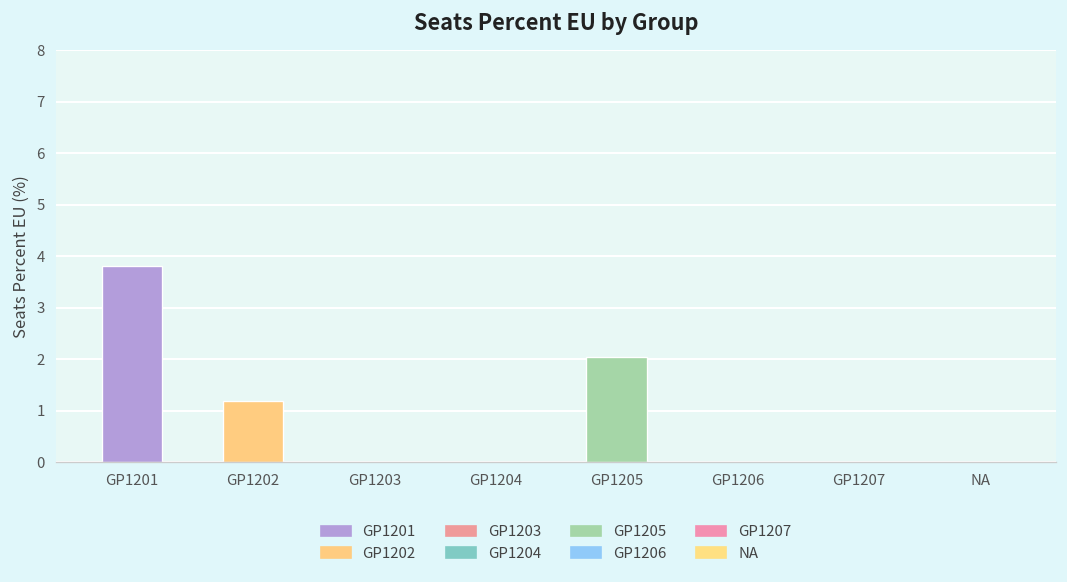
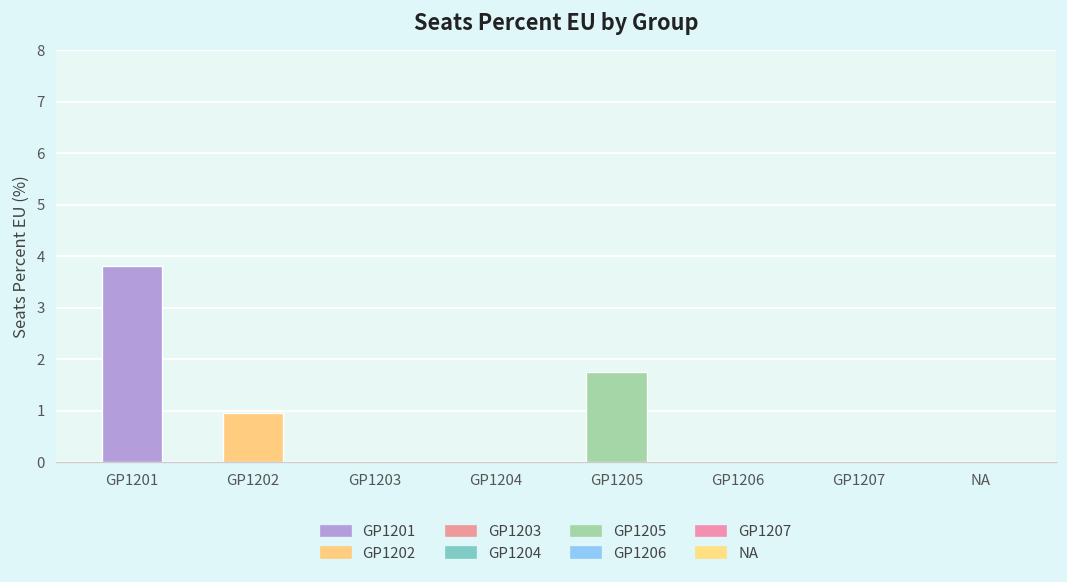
GP1202: 1.2 -> 1.0
GP1205: 2.0 -> 1.8
